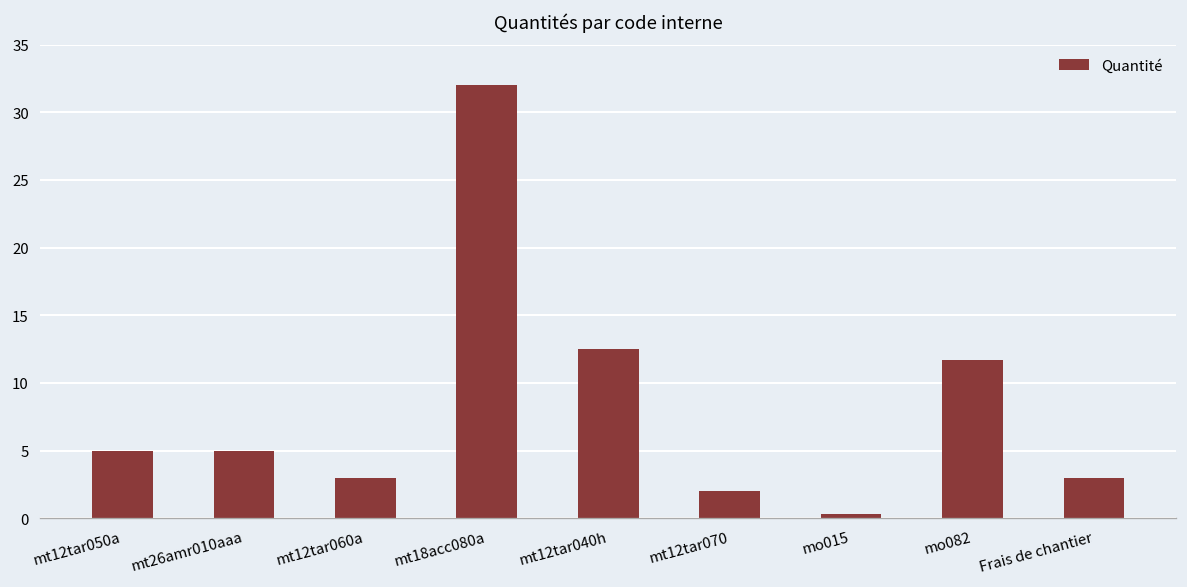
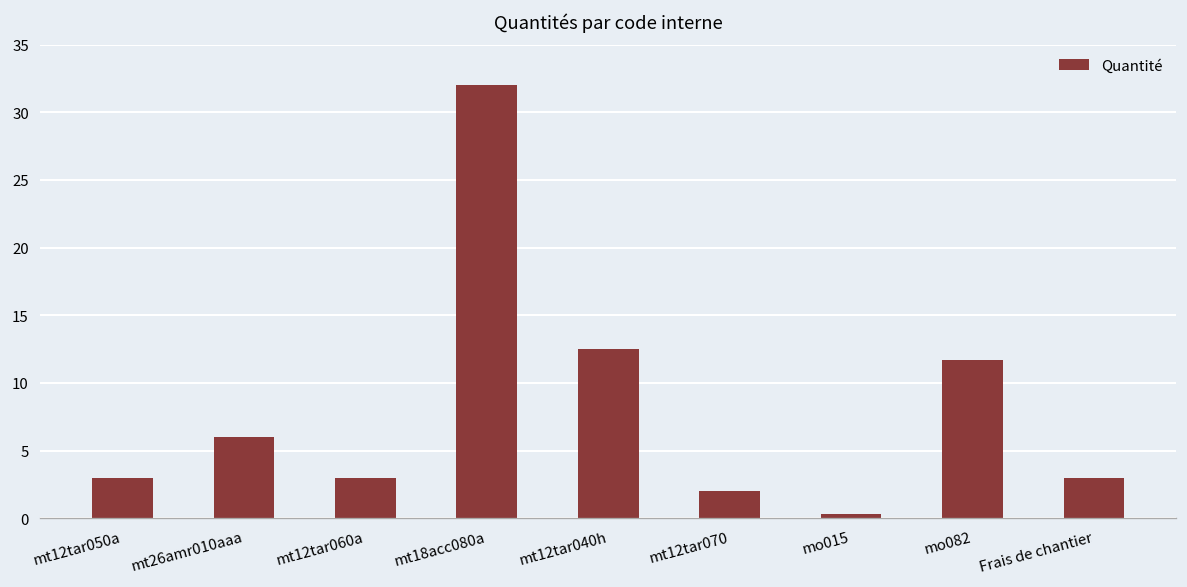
mt12tar050a: 5 -> 3
mt26amr010aaa: 5 -> 6
